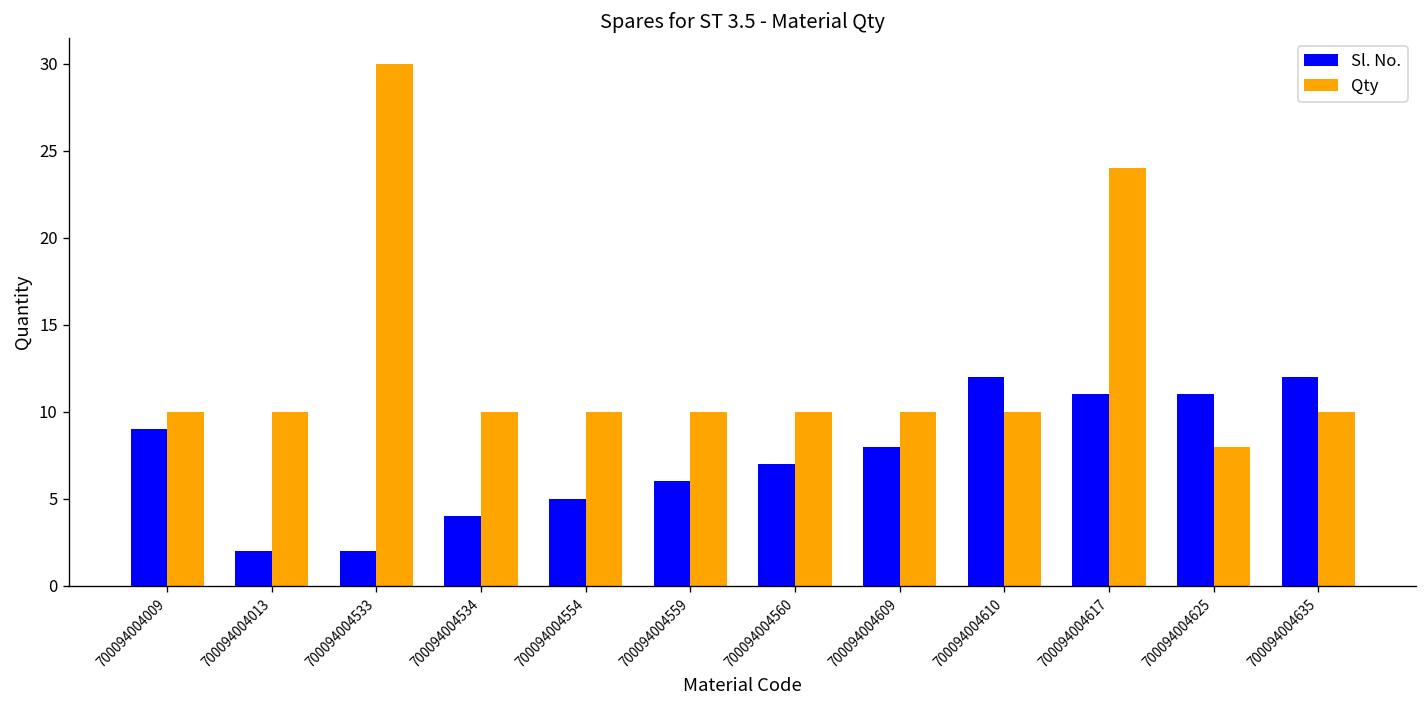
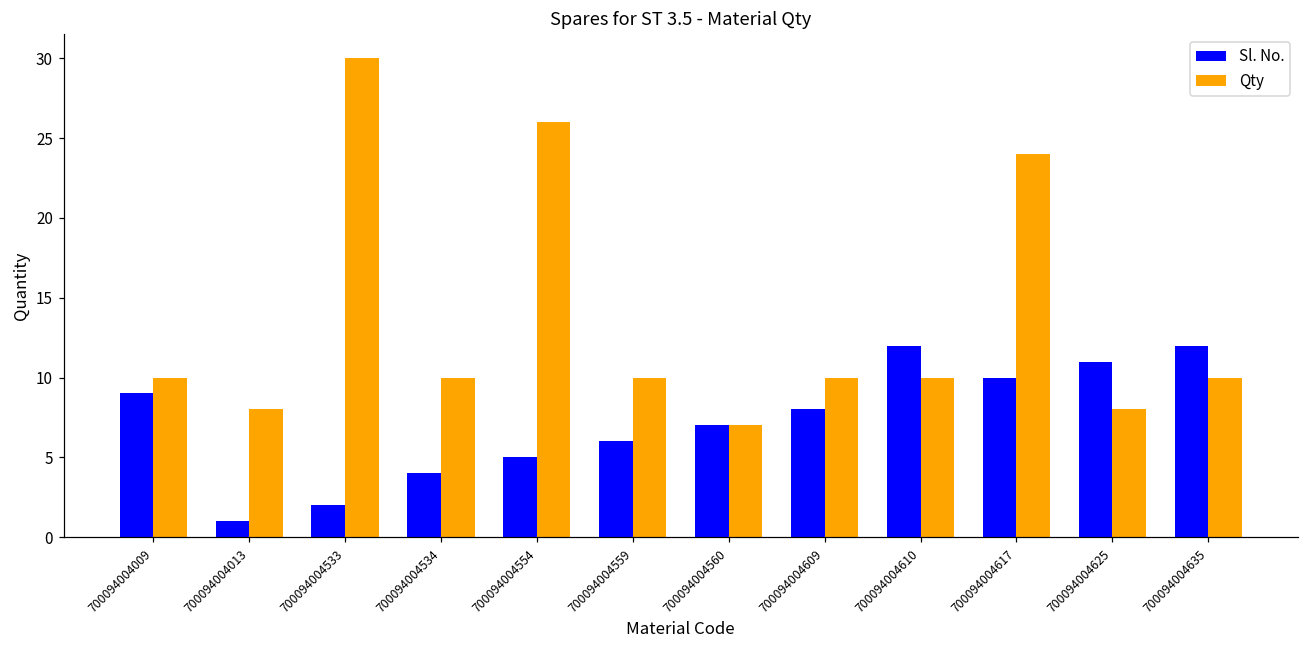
Sl. No., 700094004013: 2 -> 1
Qty, 700094004013: 10 -> 8
Qty, 700094004554: 10 -> 26
Qty, 700094004560: 10 -> 7
Sl. No., 700094004617: 11 -> 10
